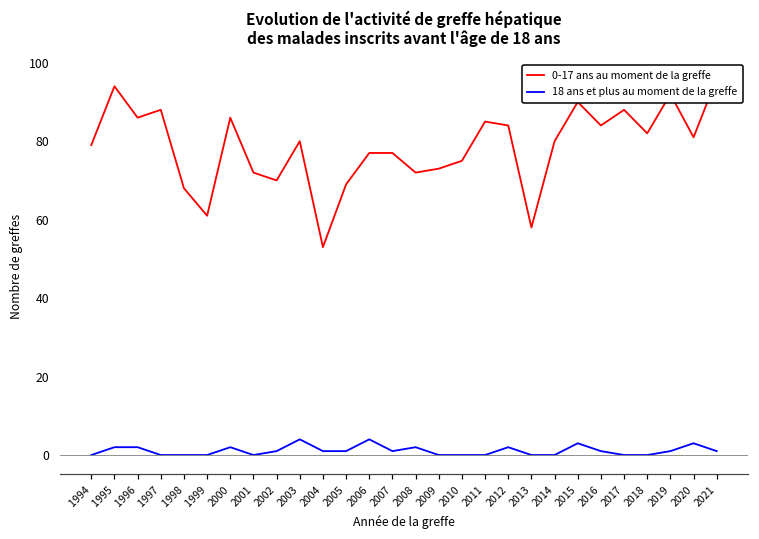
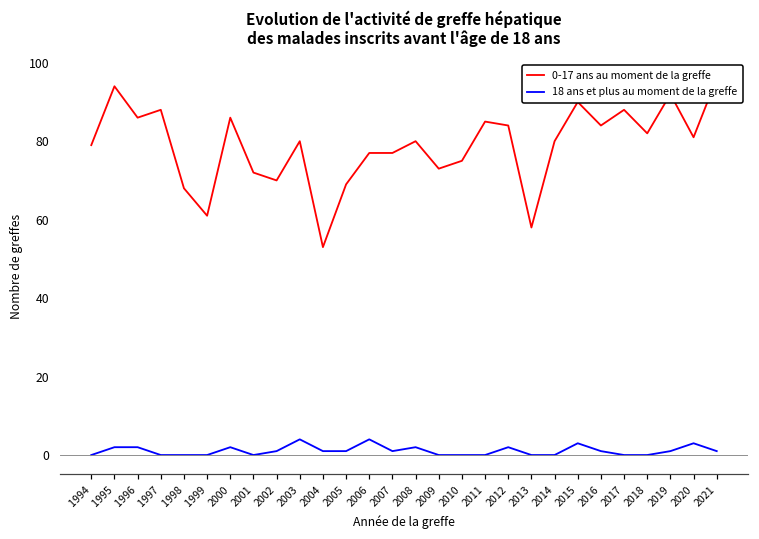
0-17 ans au moment de la greffe, 2008: 72 -> 80
